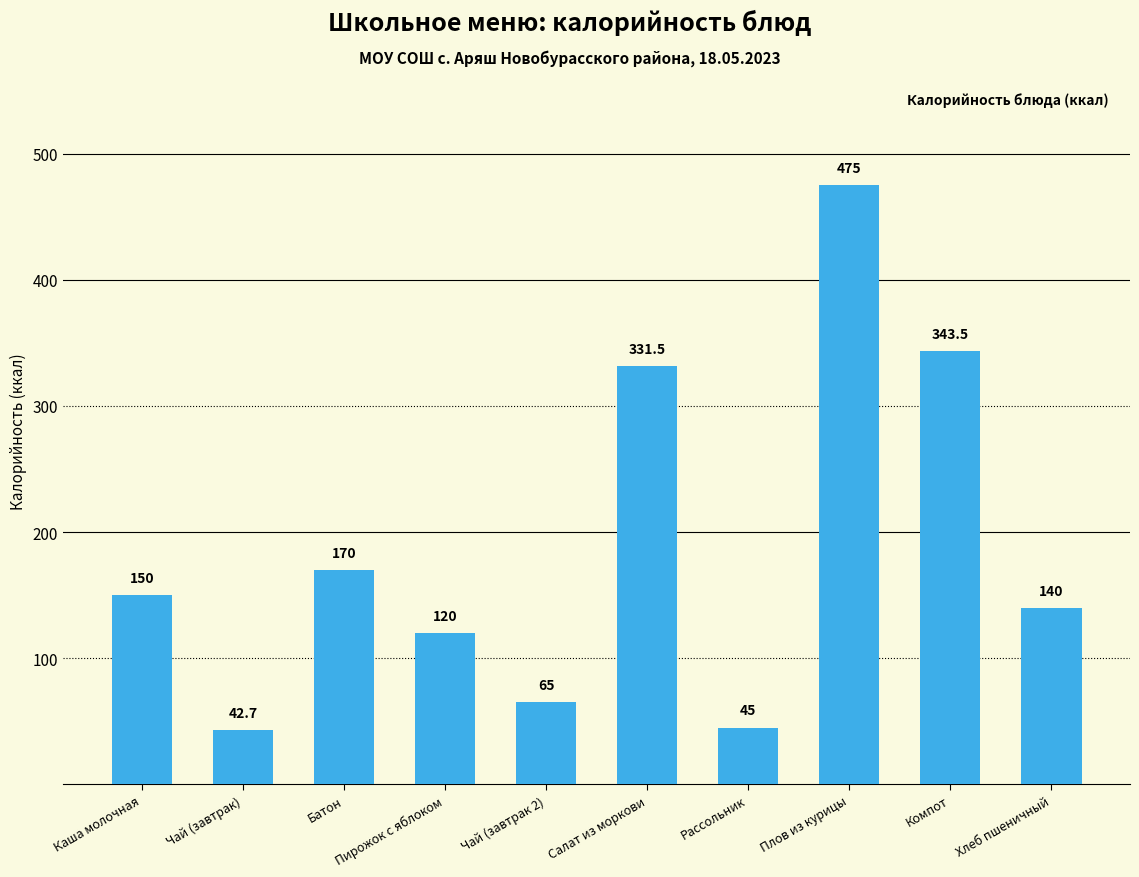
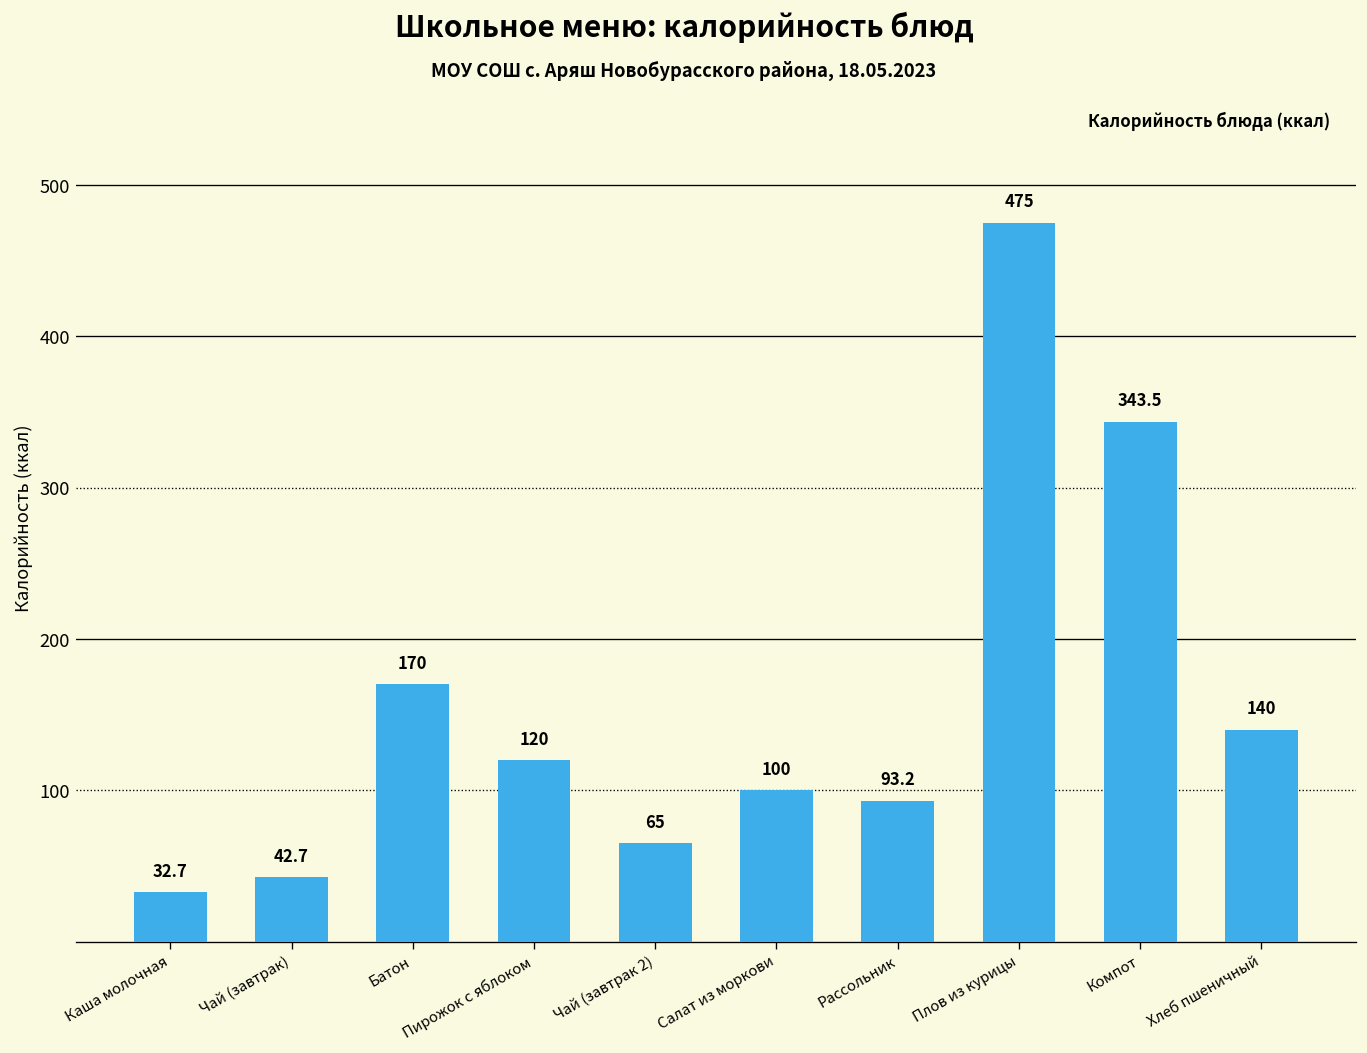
Каша молочная: 150 -> 32.7
Салат из моркови: 331.5 -> 100
Рассольник: 45 -> 93.2
